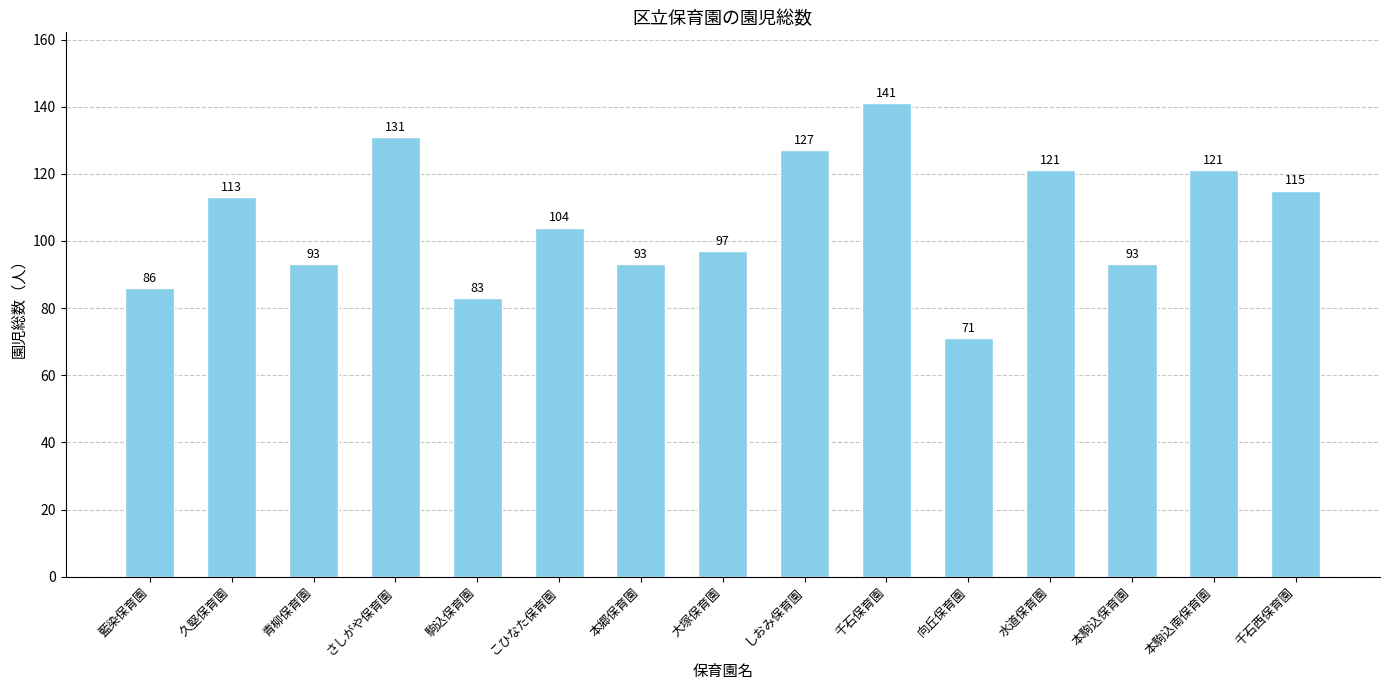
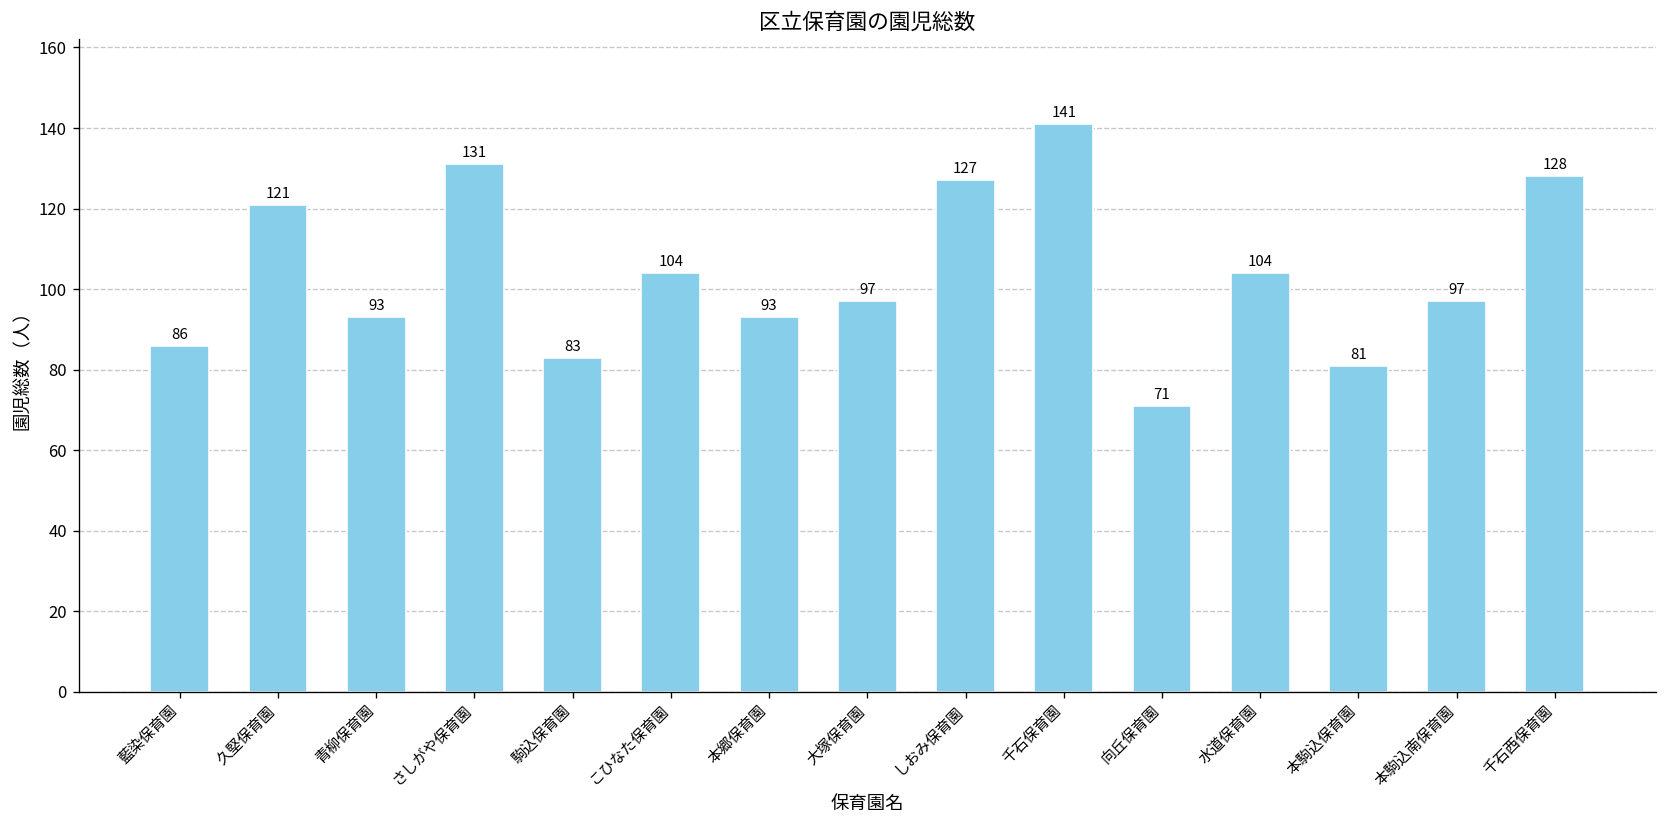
久堅保育園: 113 -> 121
水道保育園: 121 -> 104
本駒込保育園: 93 -> 81
本駒込南保育園: 121 -> 97
千石西保育園: 115 -> 128
